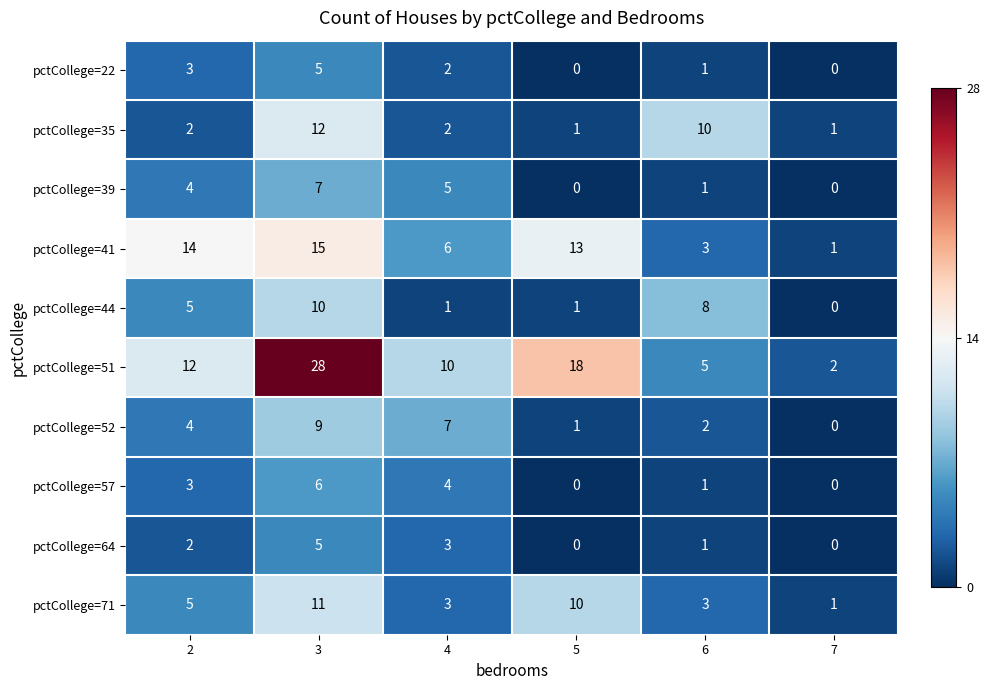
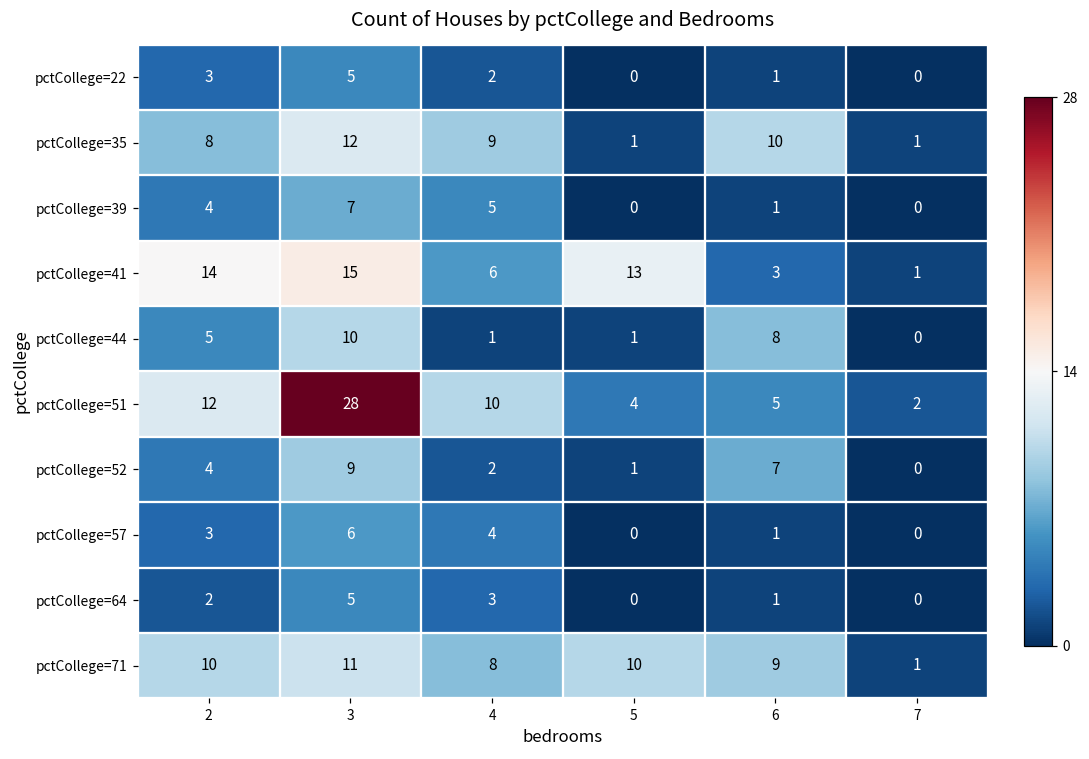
pctCollege=35, 2: 2 -> 8
pctCollege=35, 4: 2 -> 9
pctCollege=51, 5: 18 -> 4
pctCollege=52, 4: 7 -> 2
pctCollege=52, 6: 2 -> 7
pctCollege=71, 2: 5 -> 10
pctCollege=71, 4: 3 -> 8
pctCollege=71, 6: 3 -> 9
